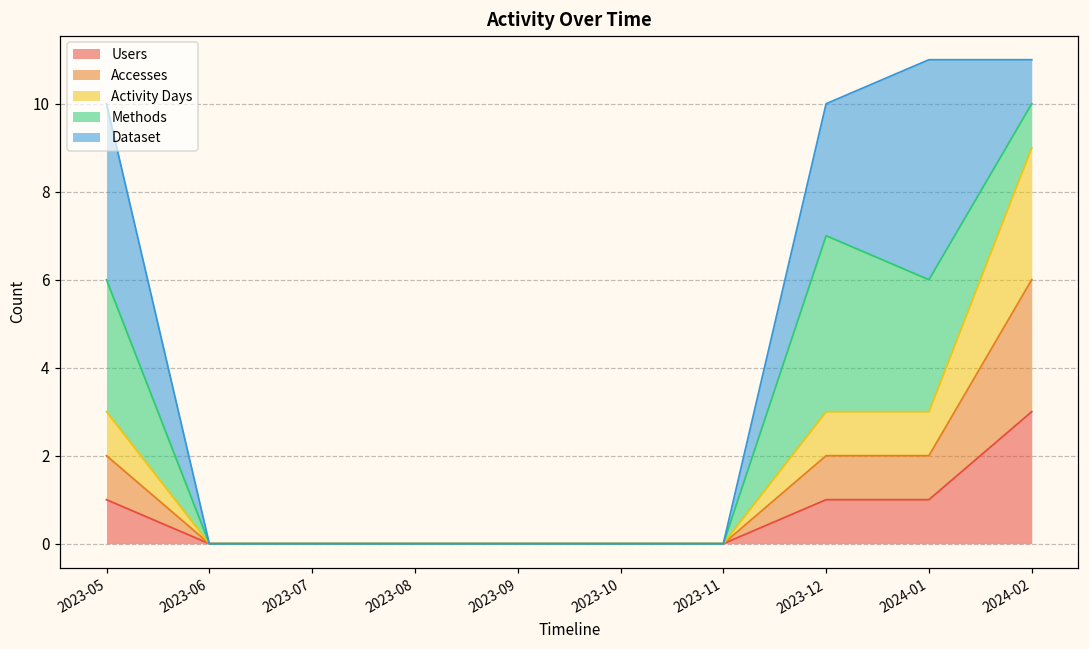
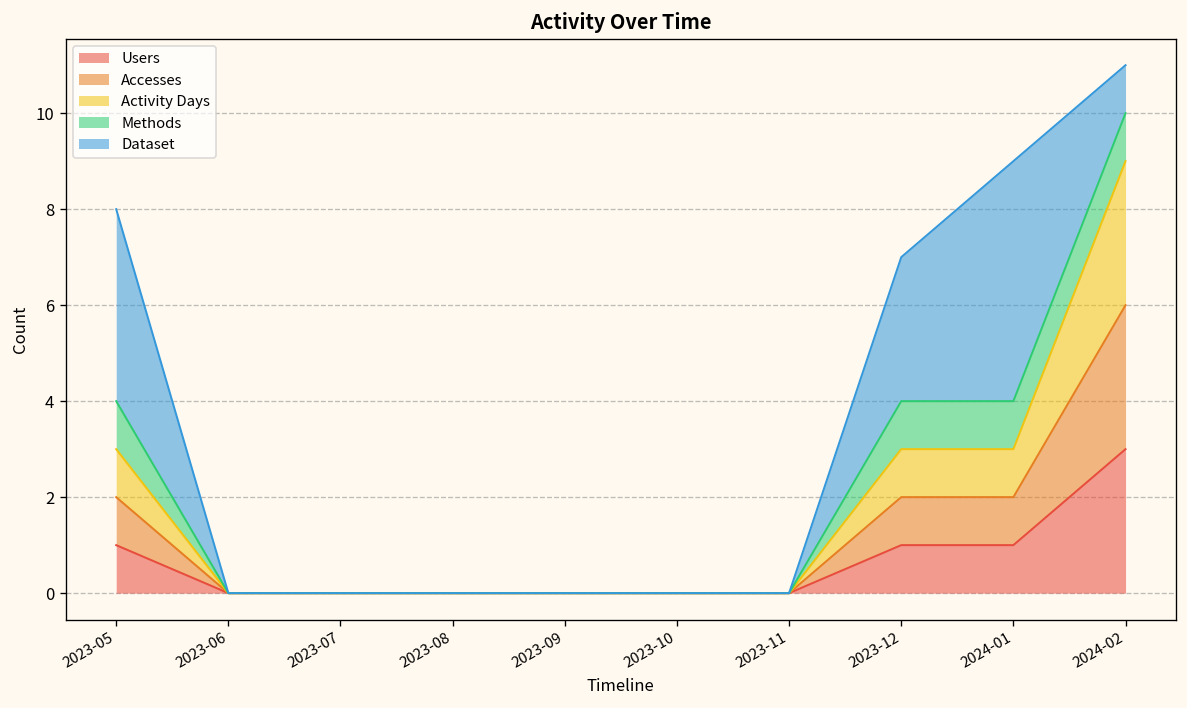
Methods, 2023-05: 3 -> 1
Methods, 2023-12: 4 -> 1
Methods, 2024-01: 3 -> 1
